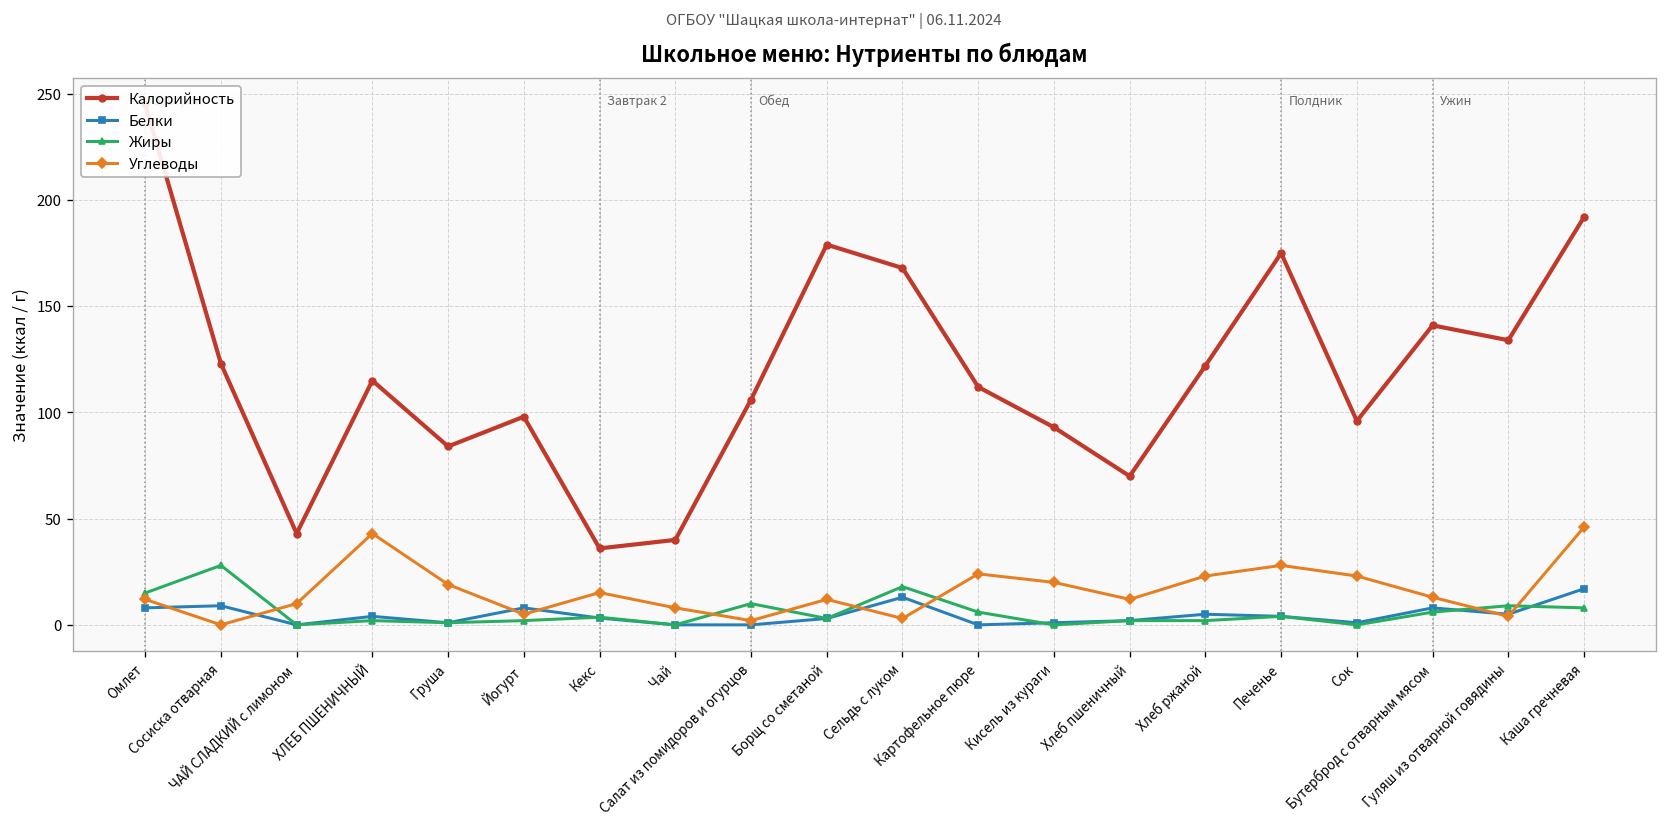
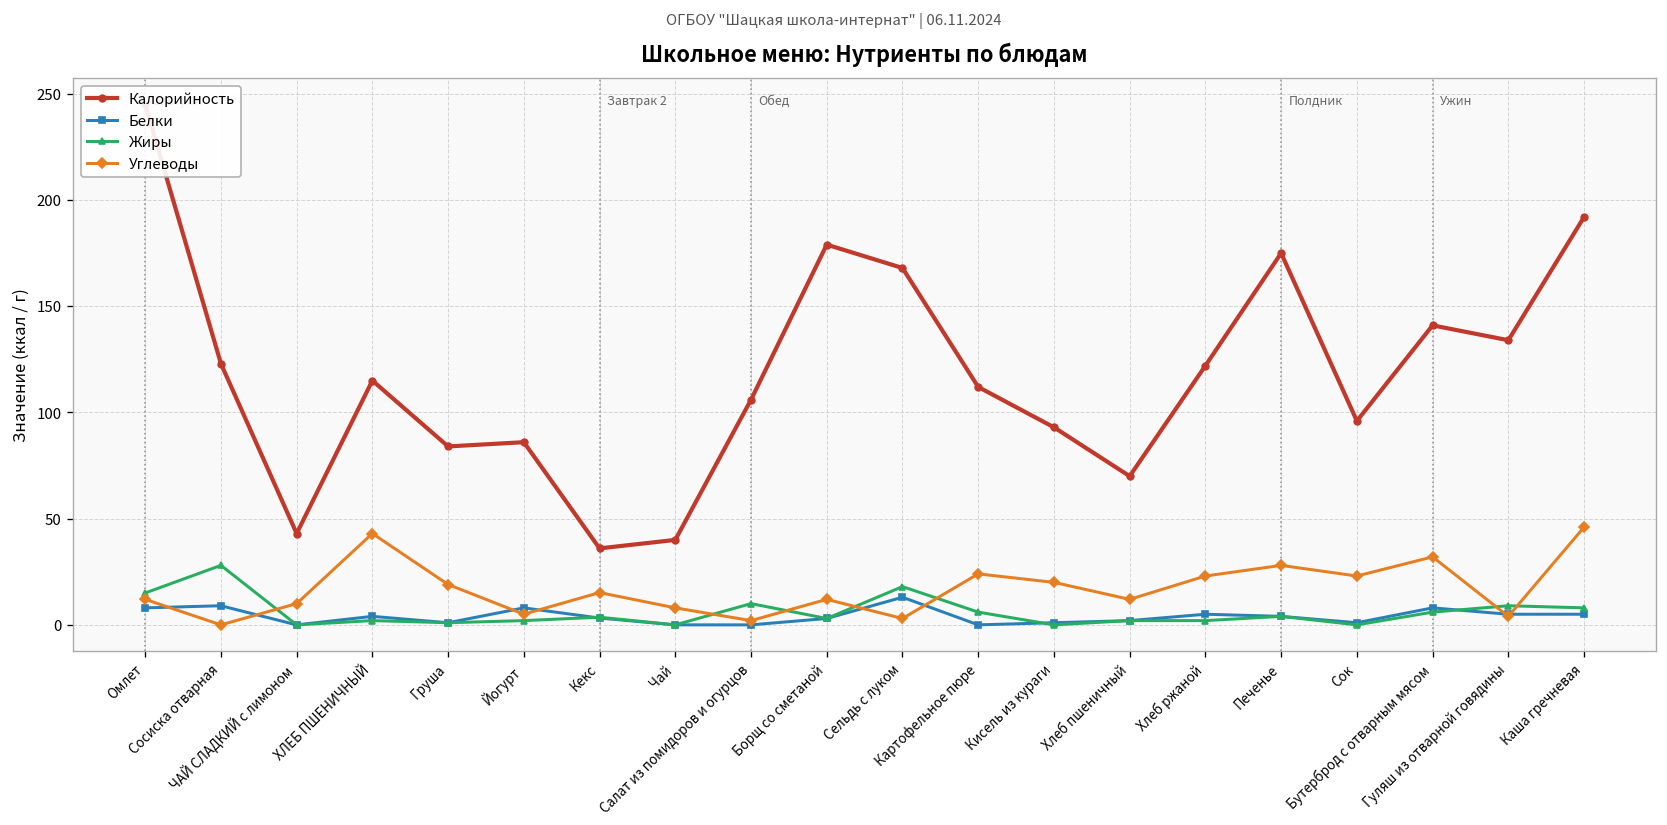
Калорийность, Йогурт: 98 -> 86
Углеводы, Бутерброд с отварным мясом: 13 -> 32
Белки, Каша гречневая: 17 -> 5
